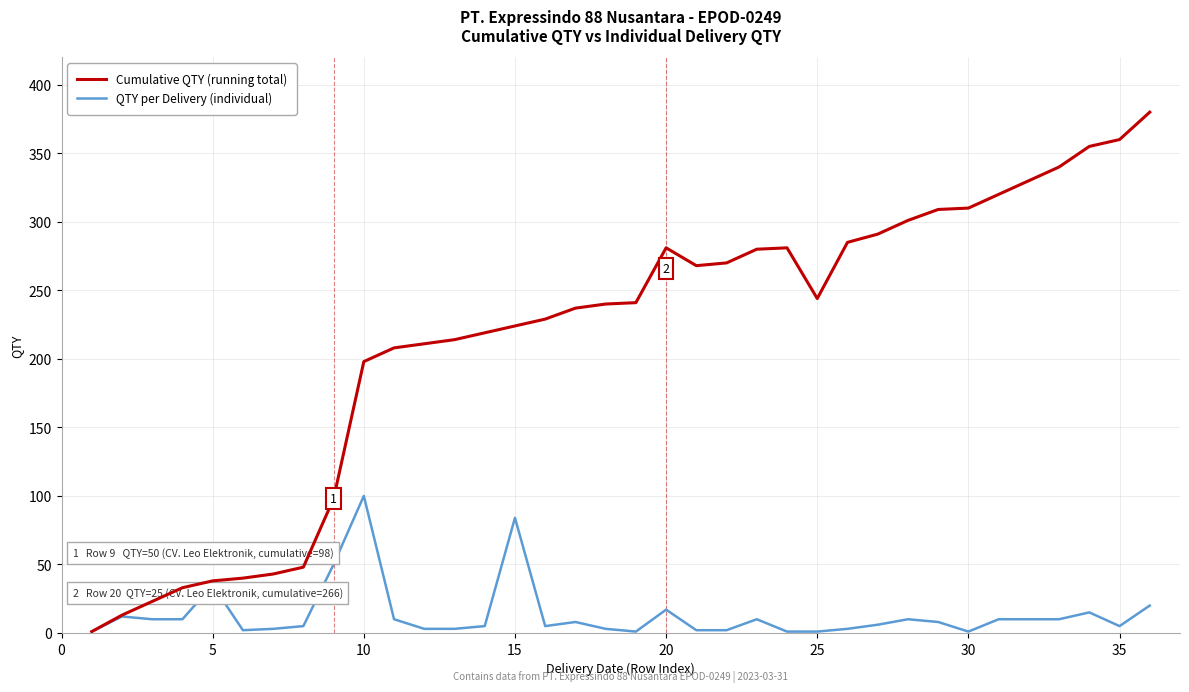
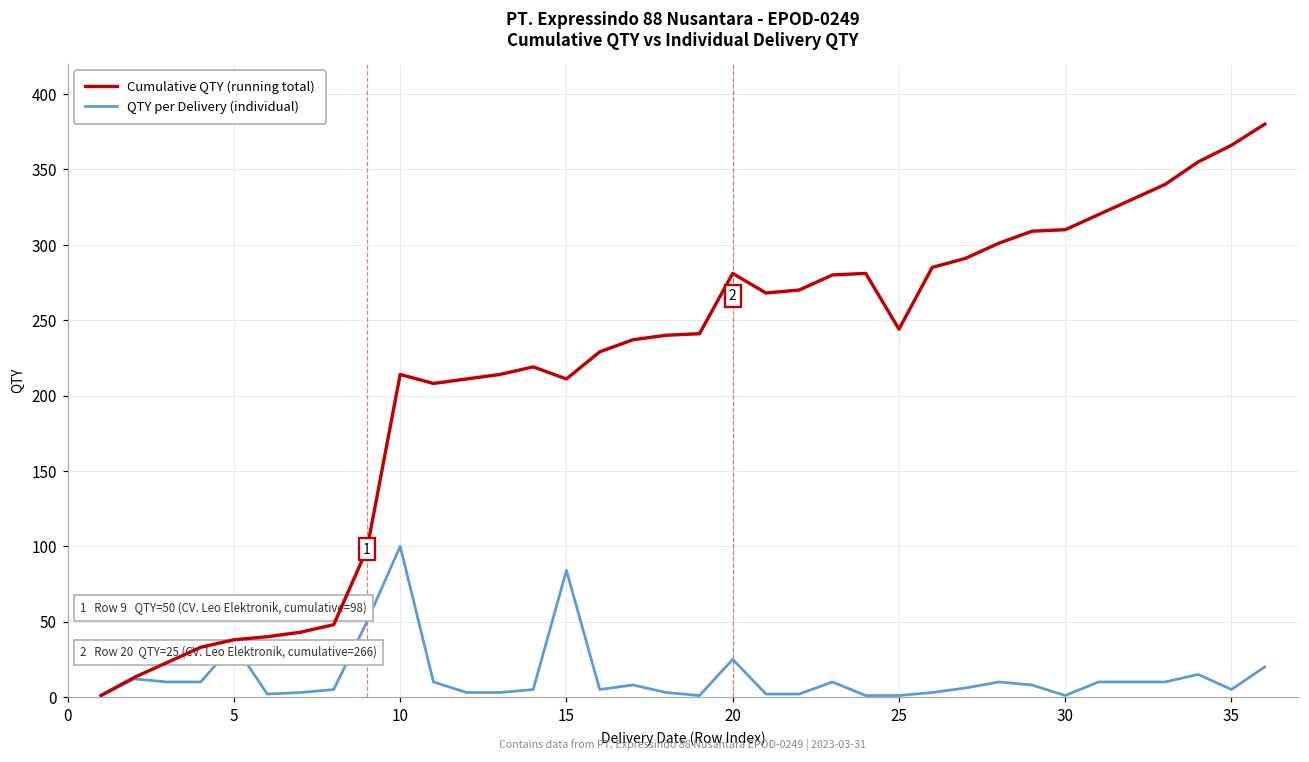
Cumulative QTY (running total), 10: 198 -> 214
Cumulative QTY (running total), 15: 224 -> 211
QTY per Delivery (individual), 20: 17 -> 25
Cumulative QTY (running total), 35: 360 -> 366
